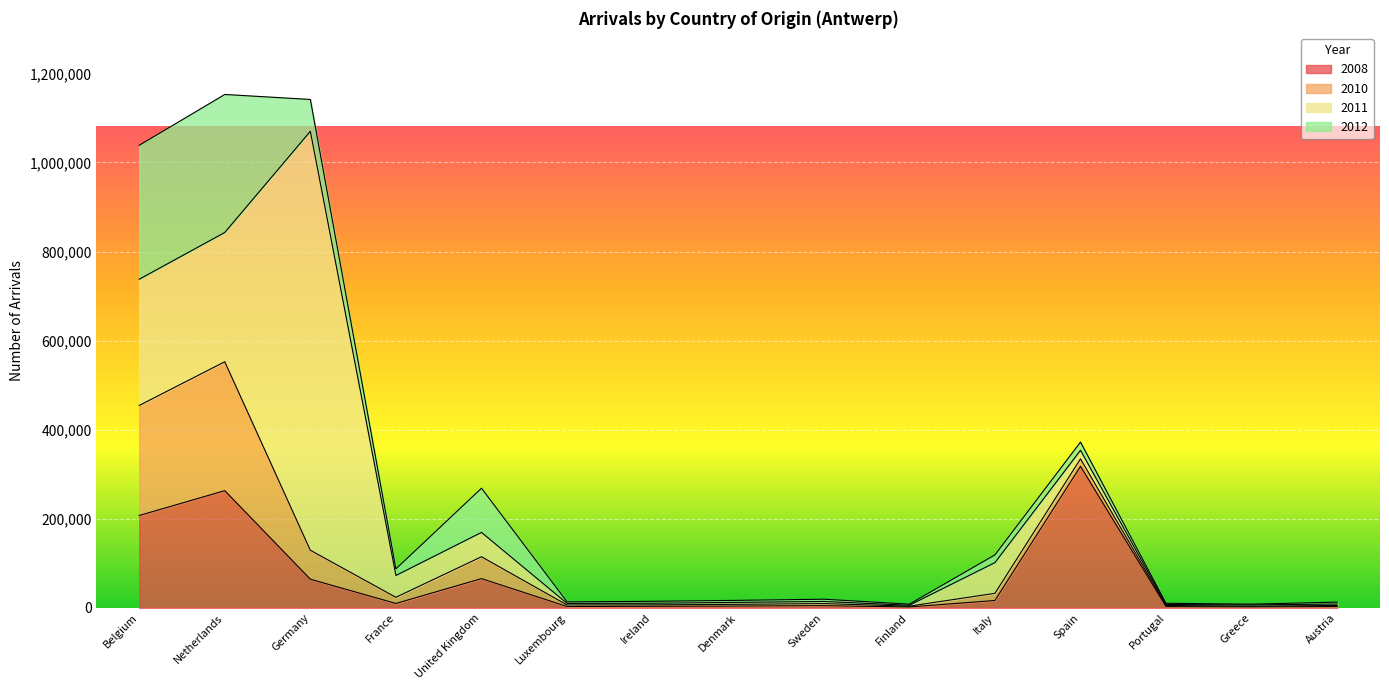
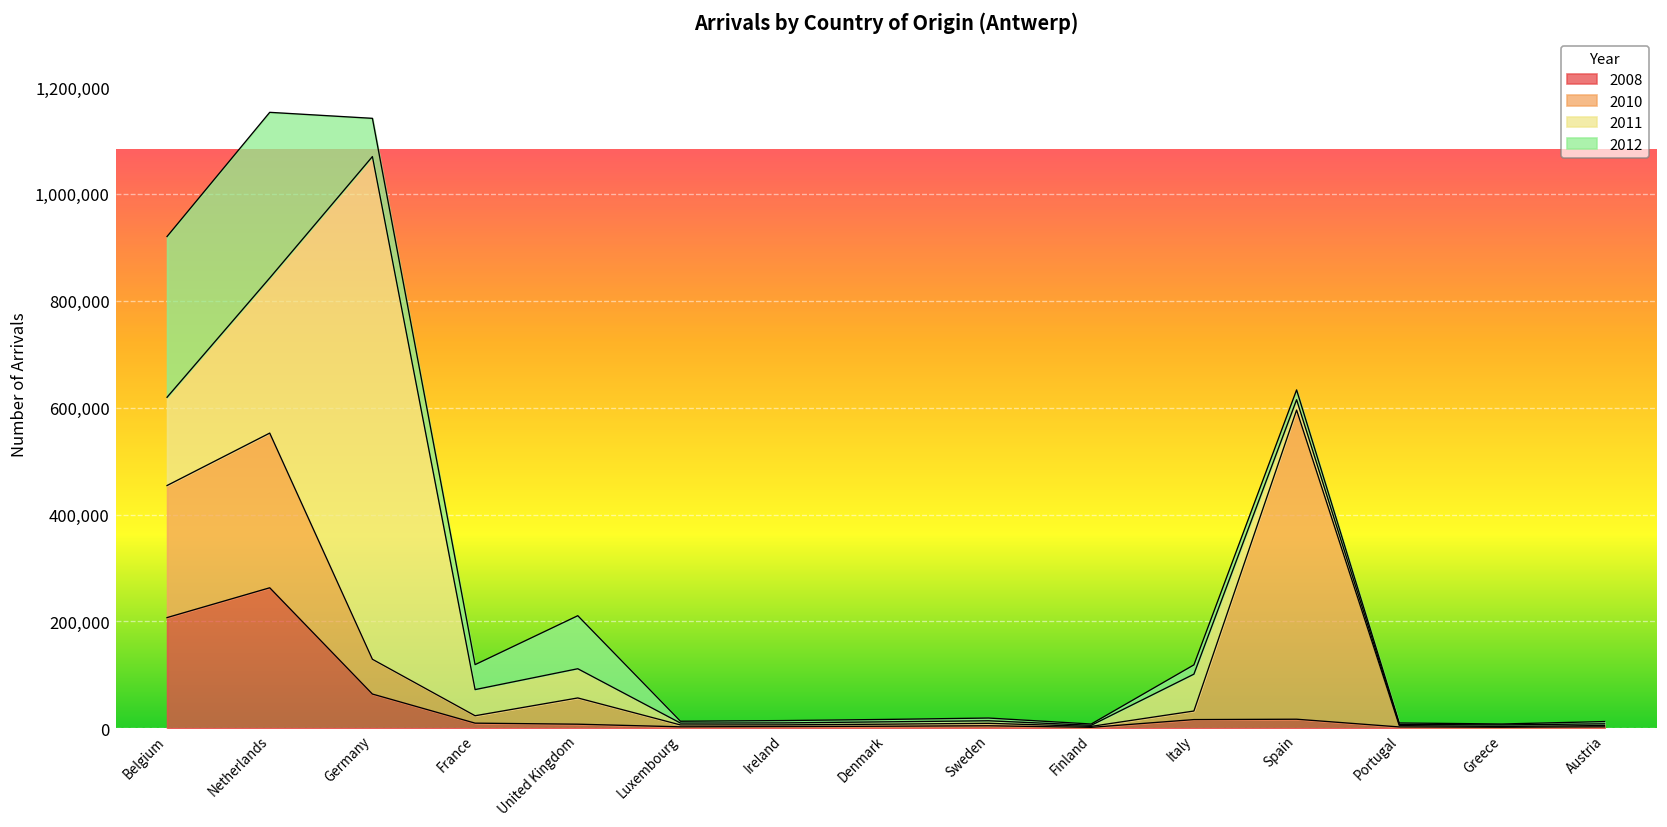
2011, Belgium: 280,000 -> 170,000
2012, France: 10,000 -> 50,000
2008, United Kingdom: 70,000 -> 10,000
2008, Spain: 320,000 -> 20,000
2010, Spain: 20,000 -> 580,000
